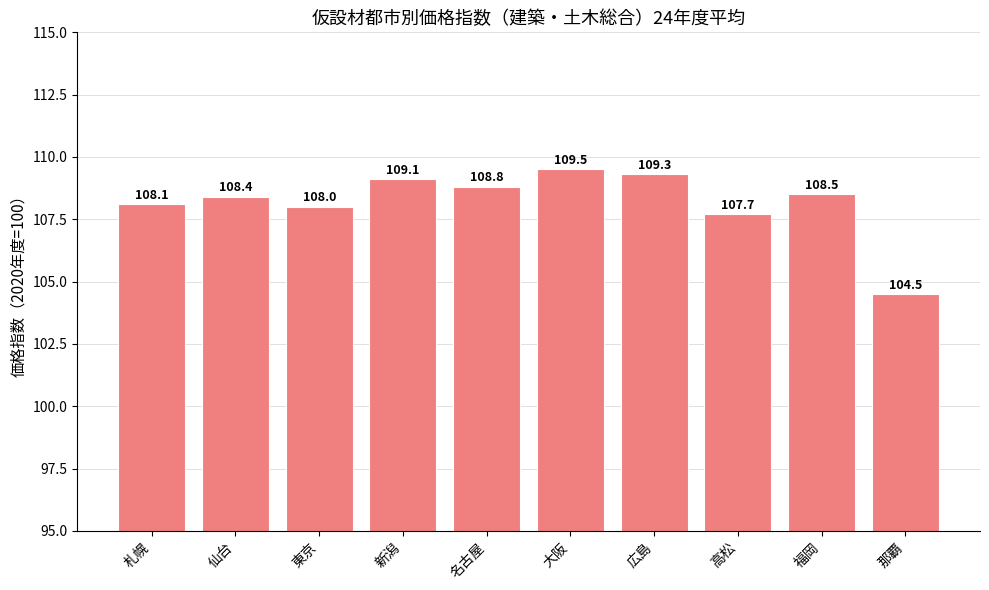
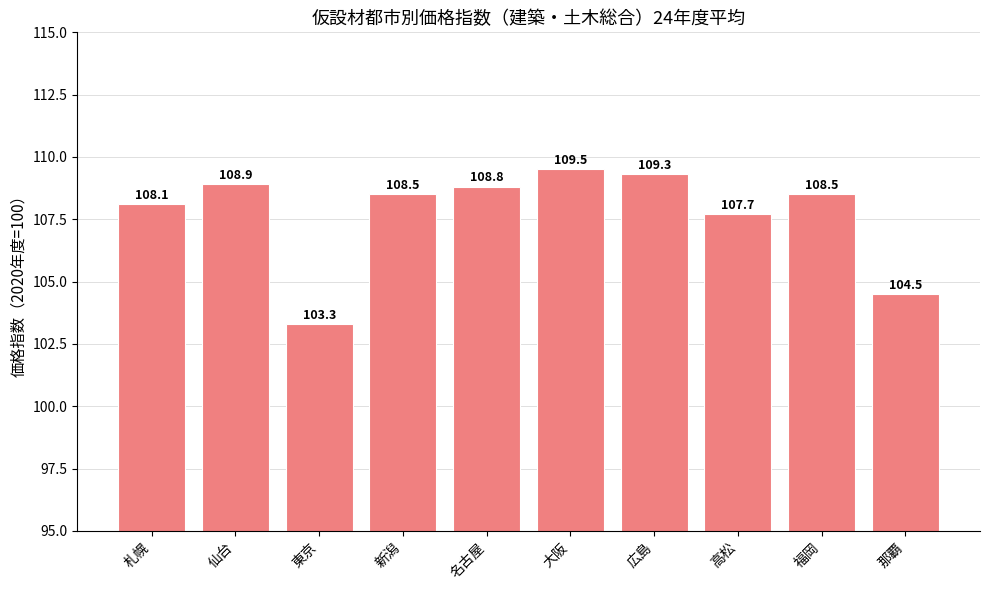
仙台: 108.4 -> 108.9
東京: 108.0 -> 103.3
新潟: 109.1 -> 108.5
